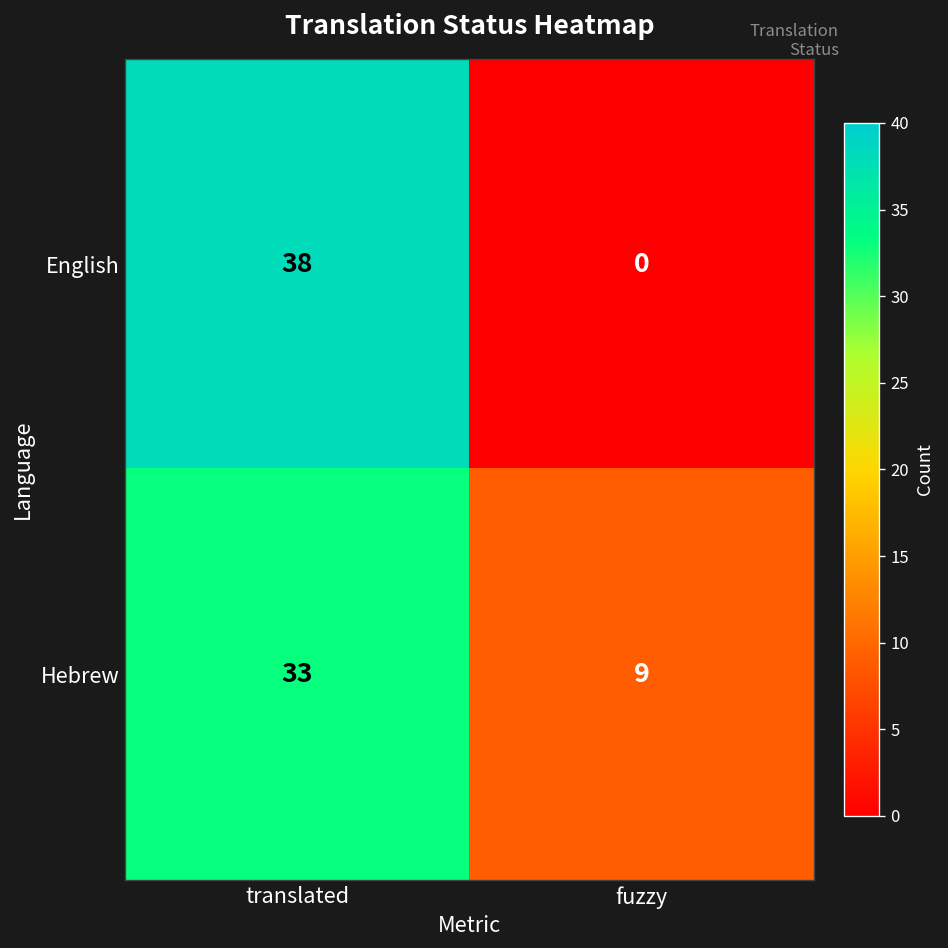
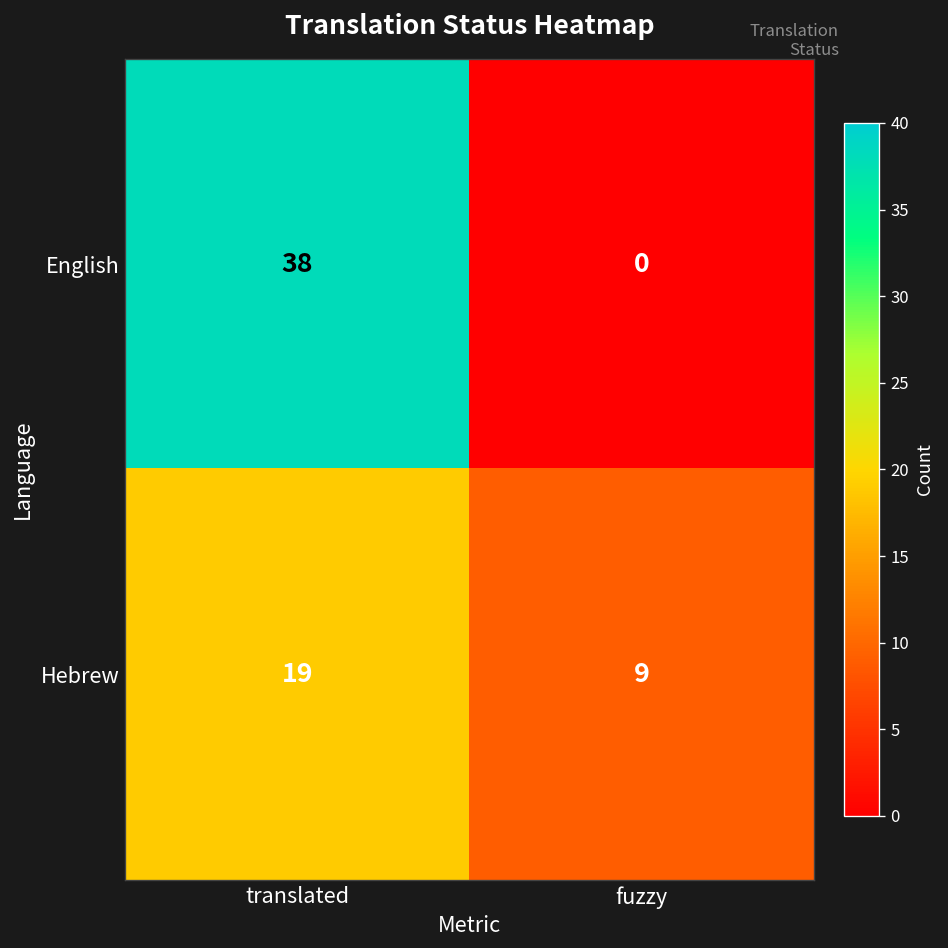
Hebrew, translated: 33 -> 19
